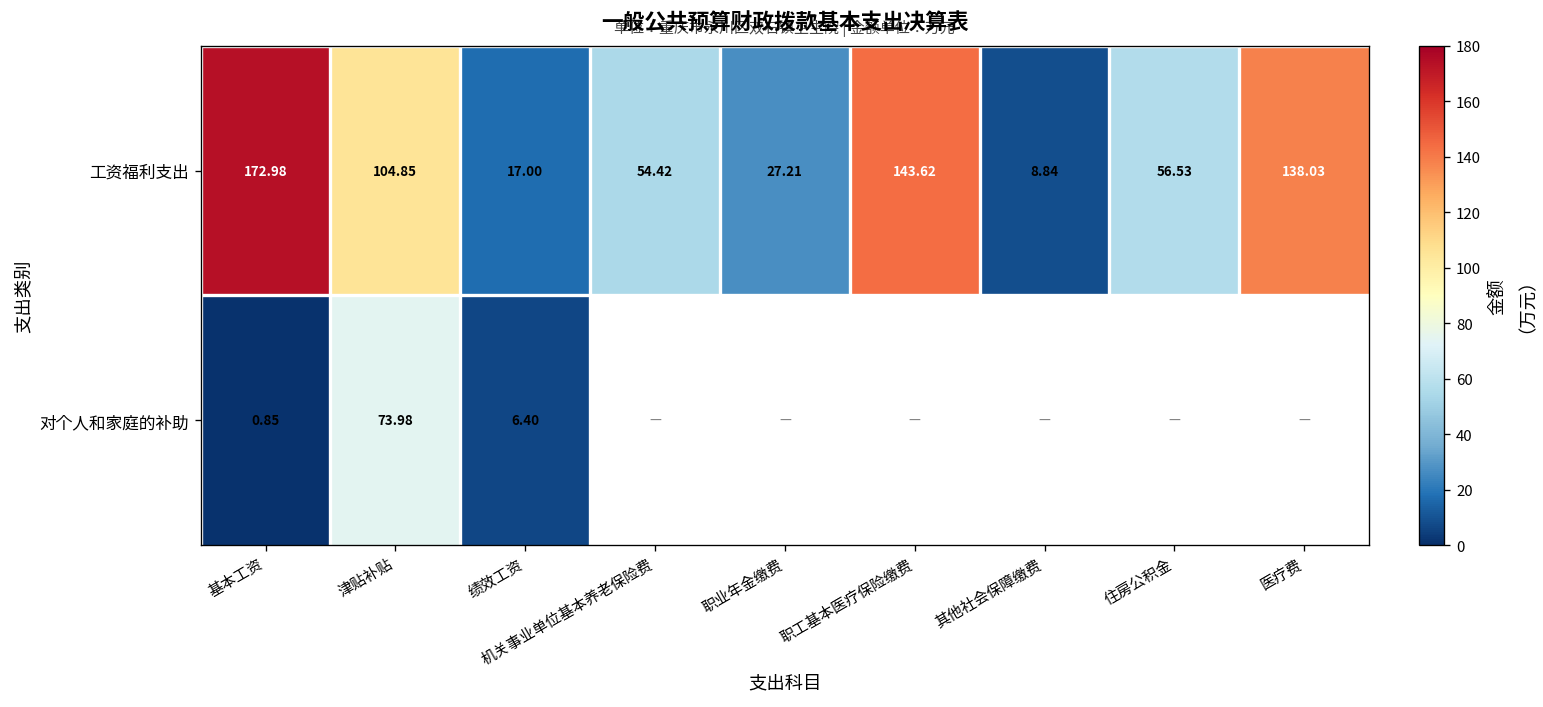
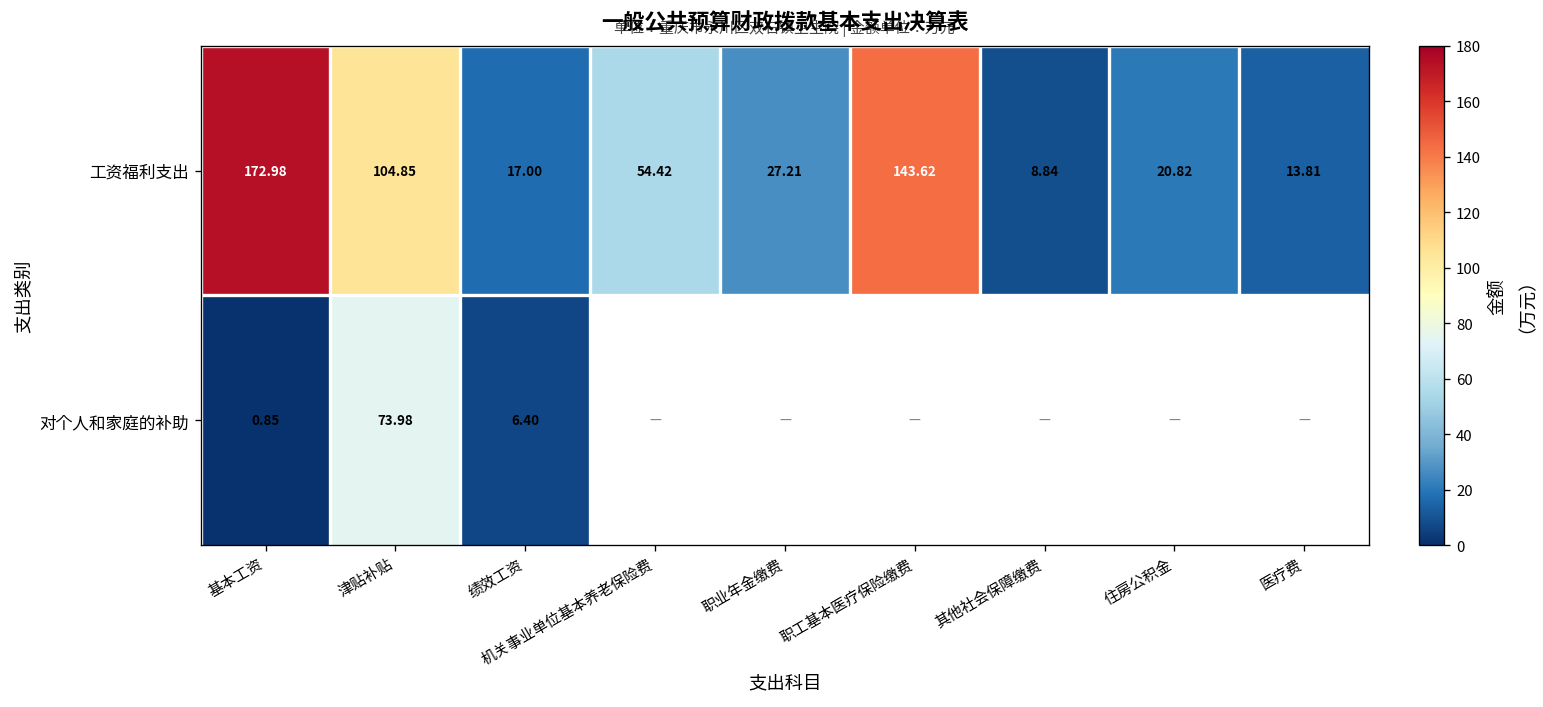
工资福利支出, 住房公积金: 56.53 -> 20.82
工资福利支出, 医疗费: 138.03 -> 13.81
